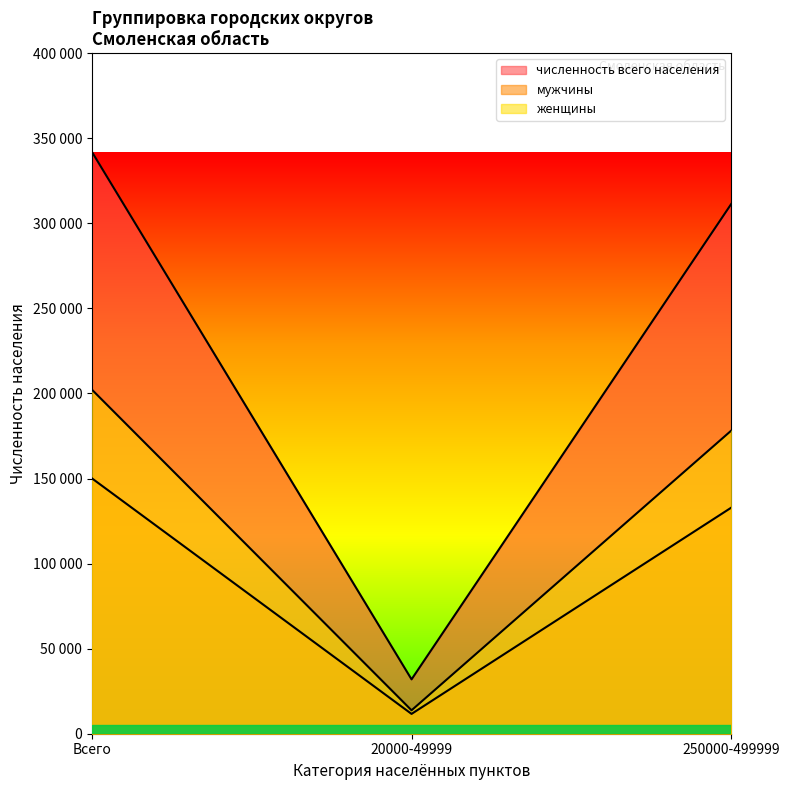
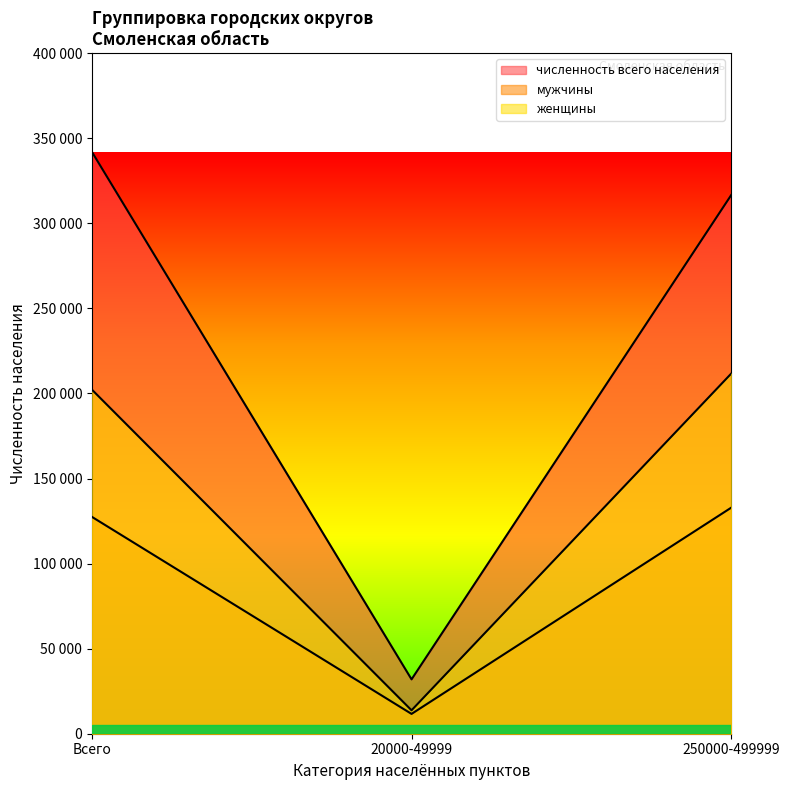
мужчины, Всего: 150000 -> 127000
численность всего населения, 250000-499999: 311000 -> 317000
женщины, 250000-499999: 178000 -> 212000
